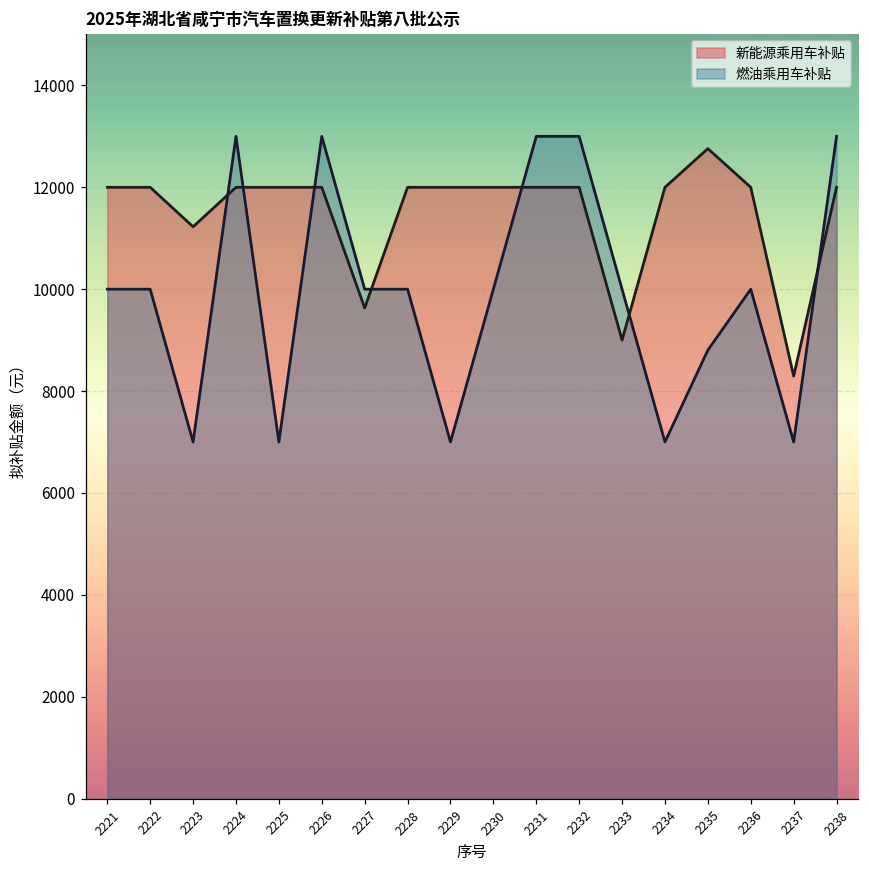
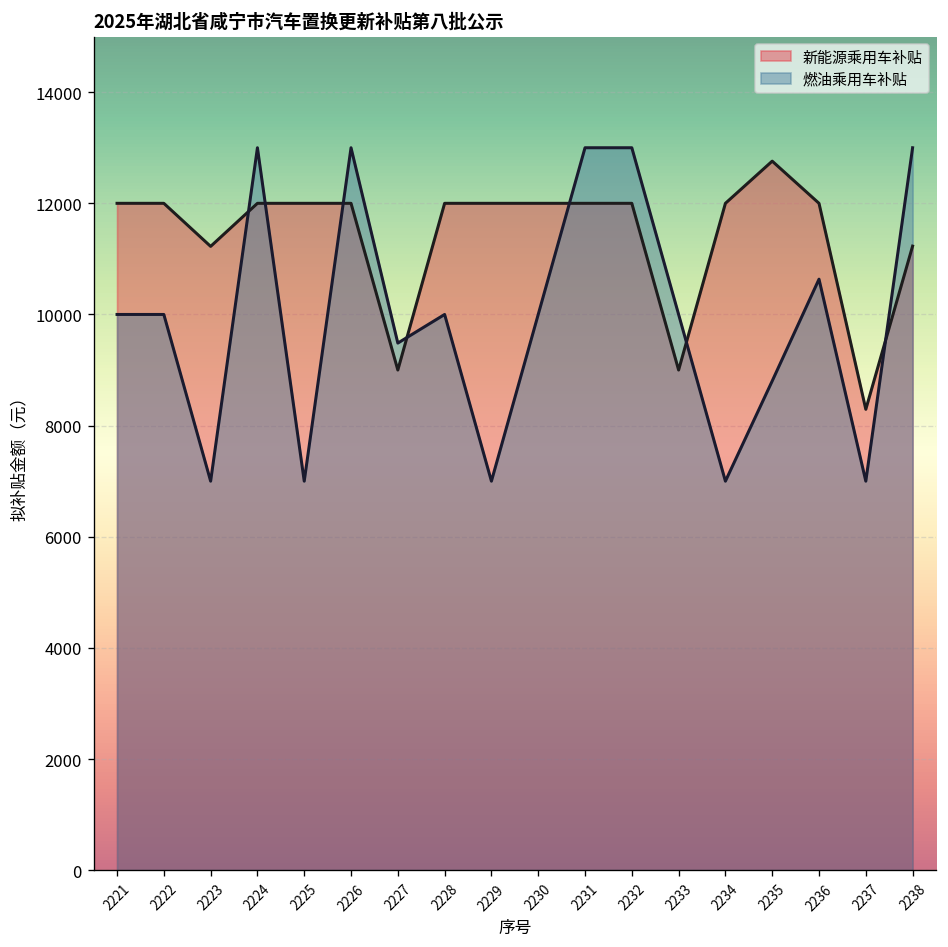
新能源乘用车补贴, 2227: 9600 -> 9000
燃油乘用车补贴, 2227: 10000 -> 9500
燃油乘用车补贴, 2236: 10000 -> 10600
新能源乘用车补贴, 2238: 12000 -> 11200
